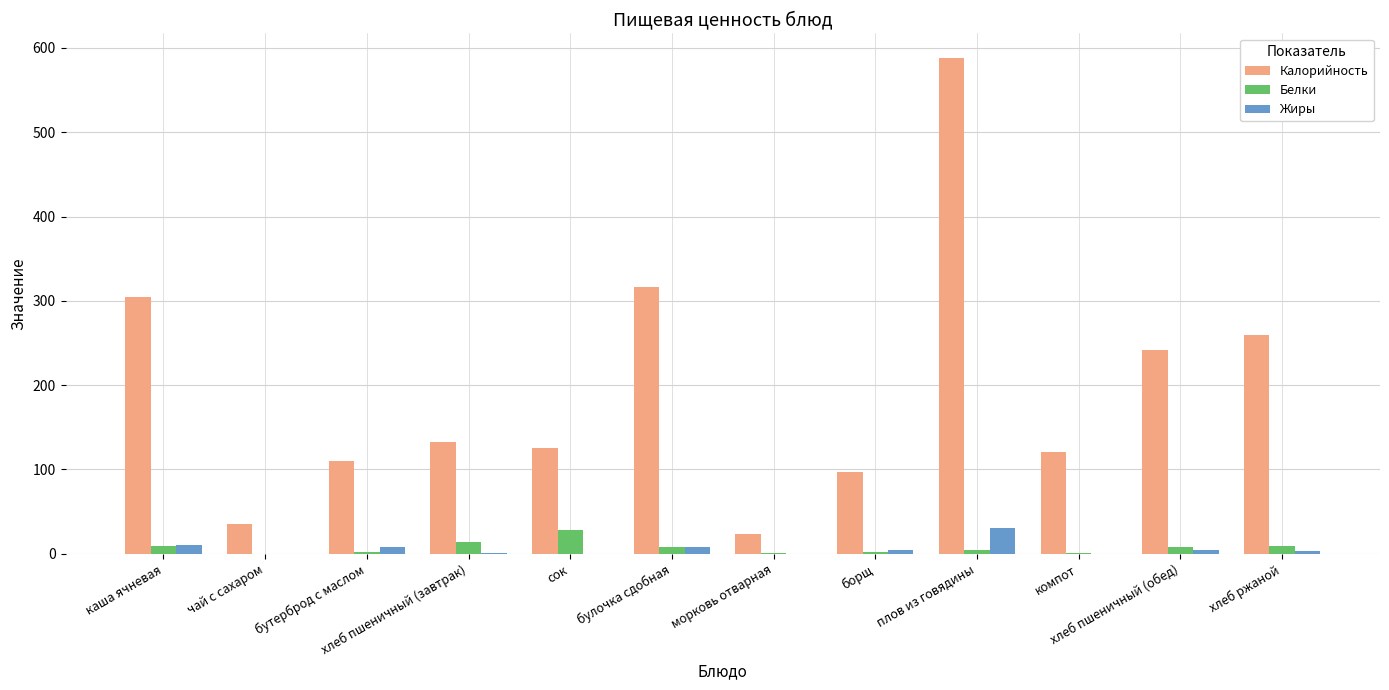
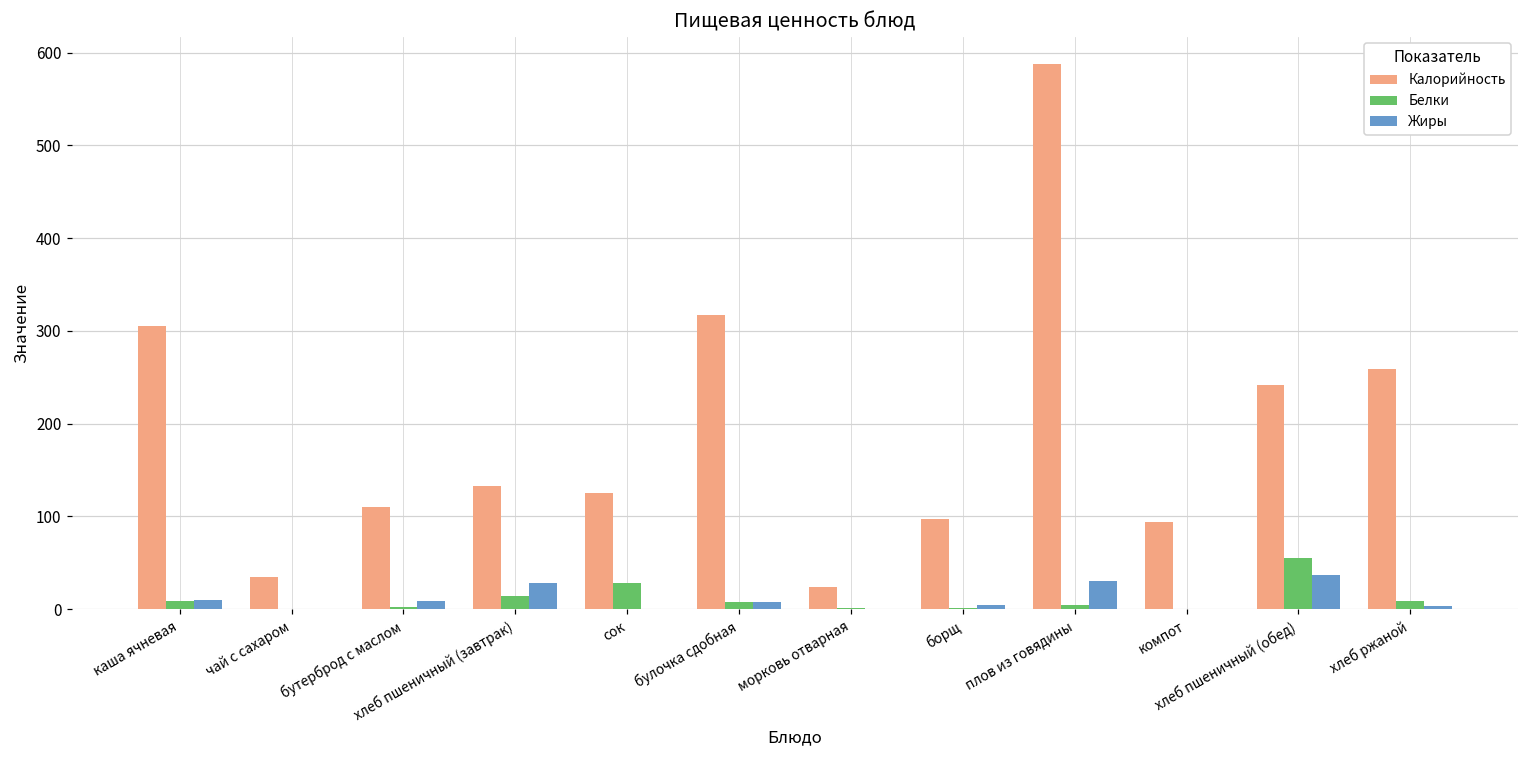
Жиры, хлеб пшеничный (завтрак): 0 -> 30
Калорийность, компот: 120 -> 90
Белки, хлеб пшеничный (обед): 10 -> 50
Жиры, хлеб пшеничный (обед): 0 -> 40
